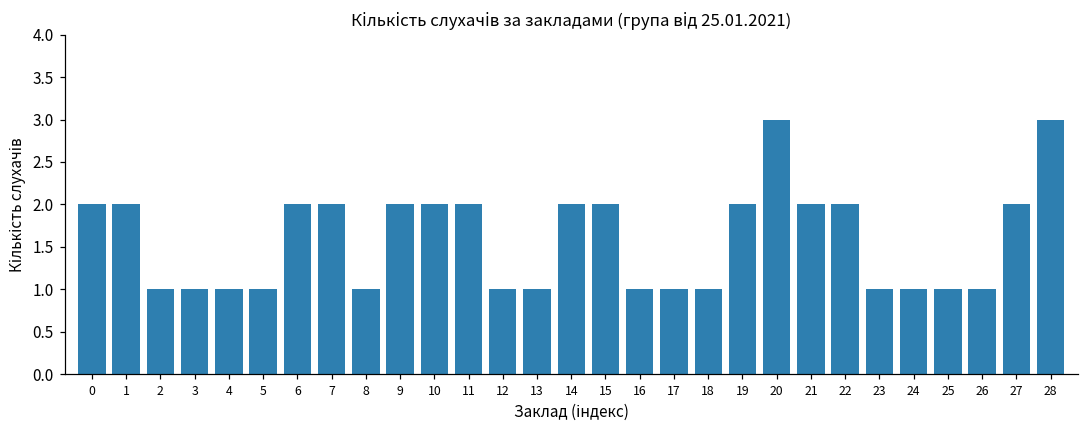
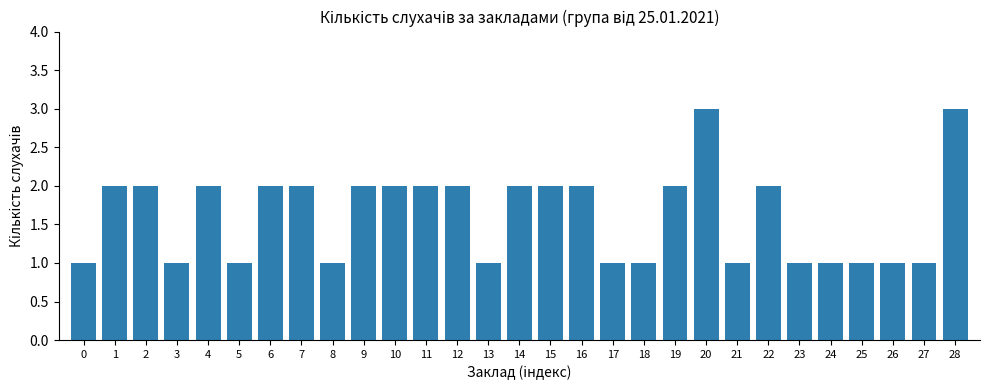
0: 2 -> 1
2: 1 -> 2
4: 1 -> 2
12: 1 -> 2
16: 1 -> 2
21: 2 -> 1
27: 2 -> 1
